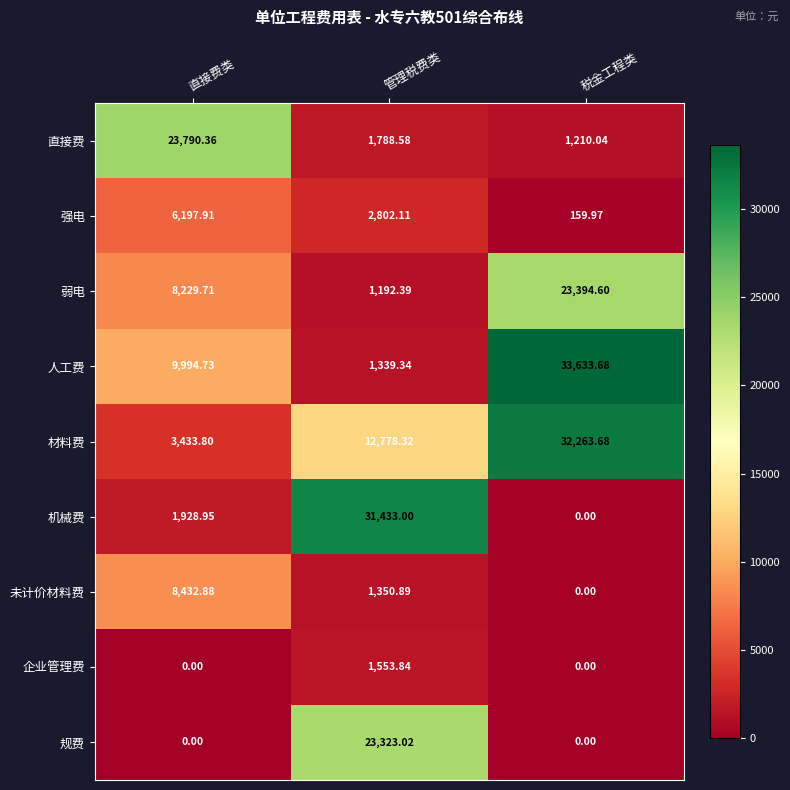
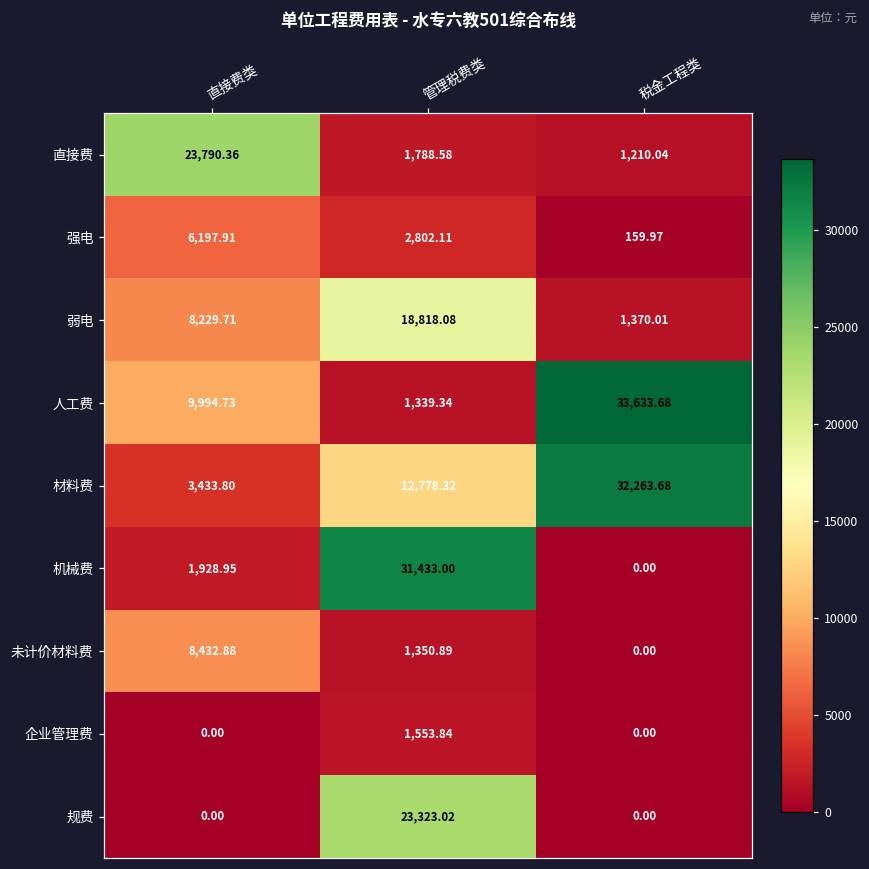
弱电, 管理税费类: 1,192.39 -> 18,818.08
弱电, 税金工程类: 23,394.60 -> 1,370.01
